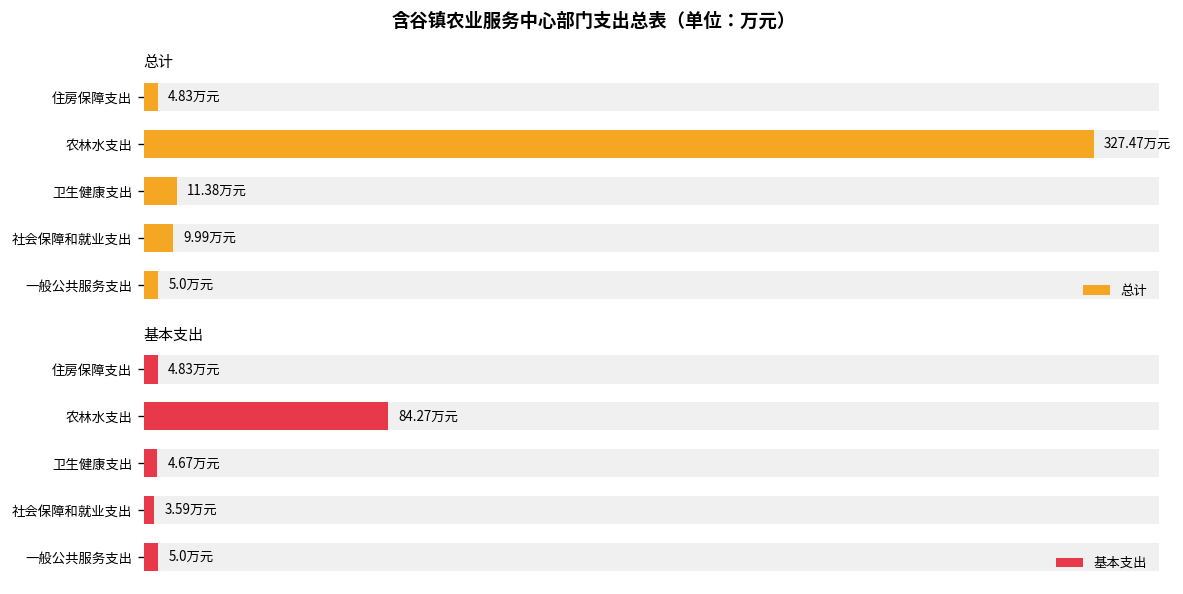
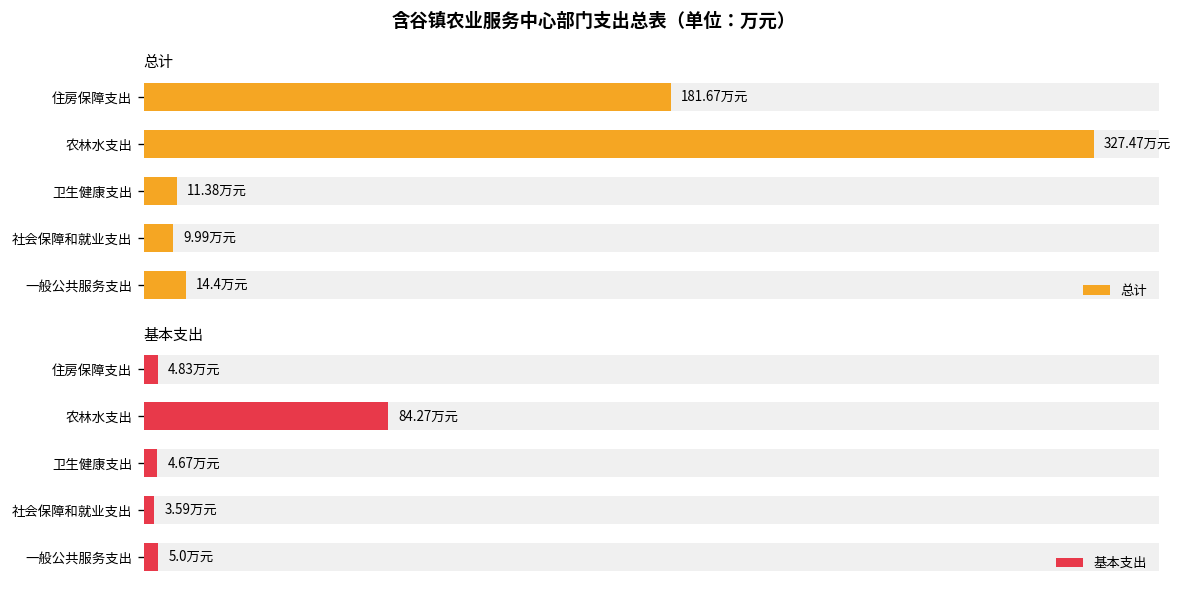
总计, 总计, 住房保障支出: 4.83 -> 181.67
总计, 总计, 一般公共服务支出: 5.0 -> 14.4
